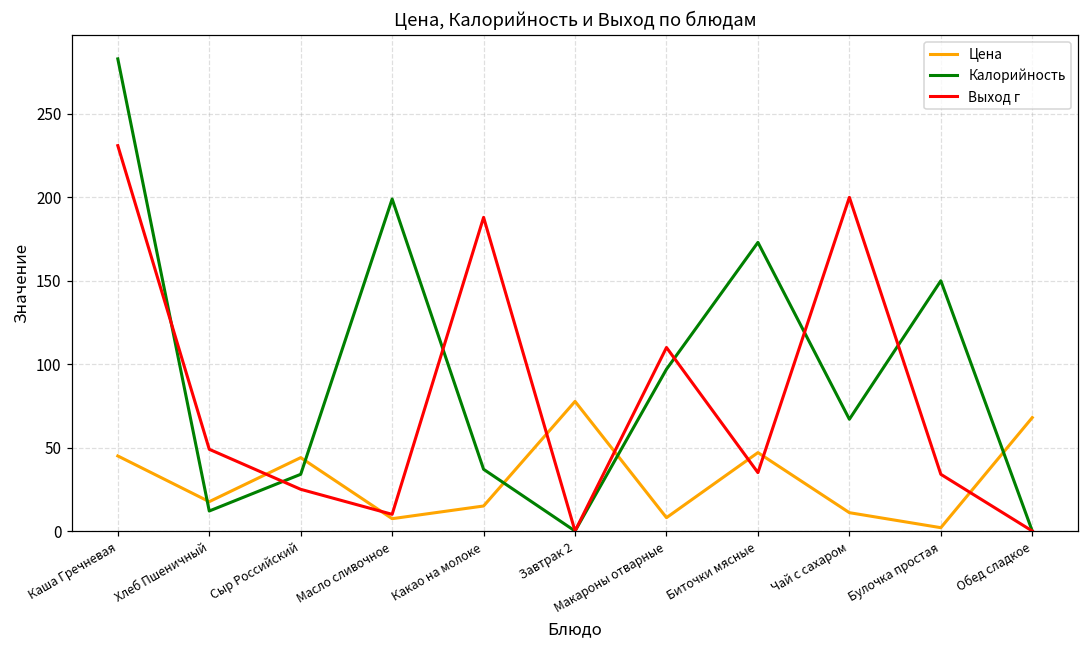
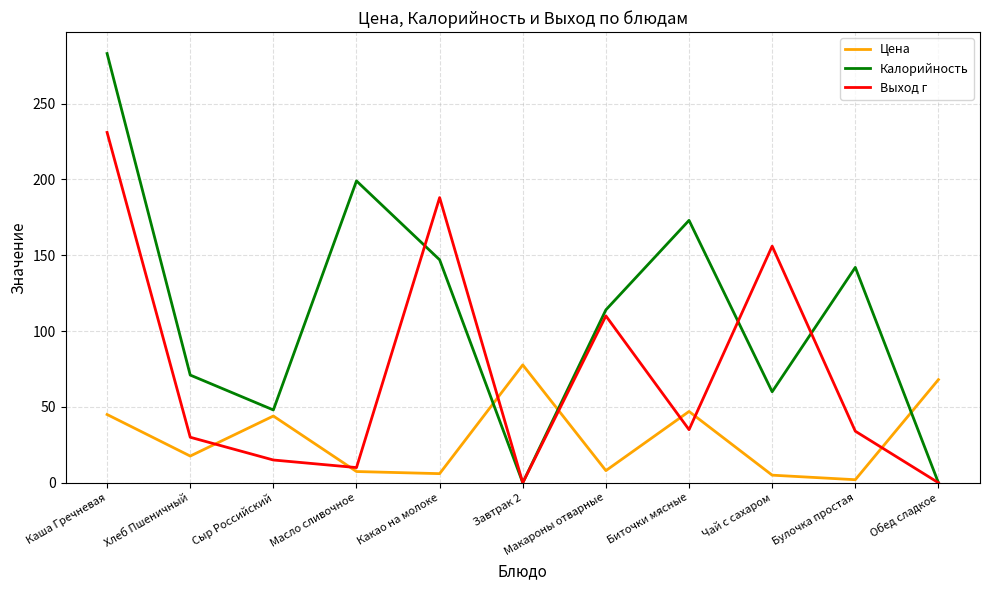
Калорийность, Хлеб Пшеничный: 12 -> 71
Выход г, Хлеб Пшеничный: 49 -> 30
Калорийность, Сыр Российский: 34 -> 48
Выход г, Сыр Российский: 25 -> 15
Цена, Какао на молоке: 15 -> 6
Калорийность, Какао на молоке: 37 -> 147
Калорийность, Макароны отварные: 97 -> 114
Цена, Чай с сахаром: 11 -> 5
Калорийность, Чай с сахаром: 67 -> 60
Выход г, Чай с сахаром: 200 -> 156
Калорийность, Булочка простая: 150 -> 142
